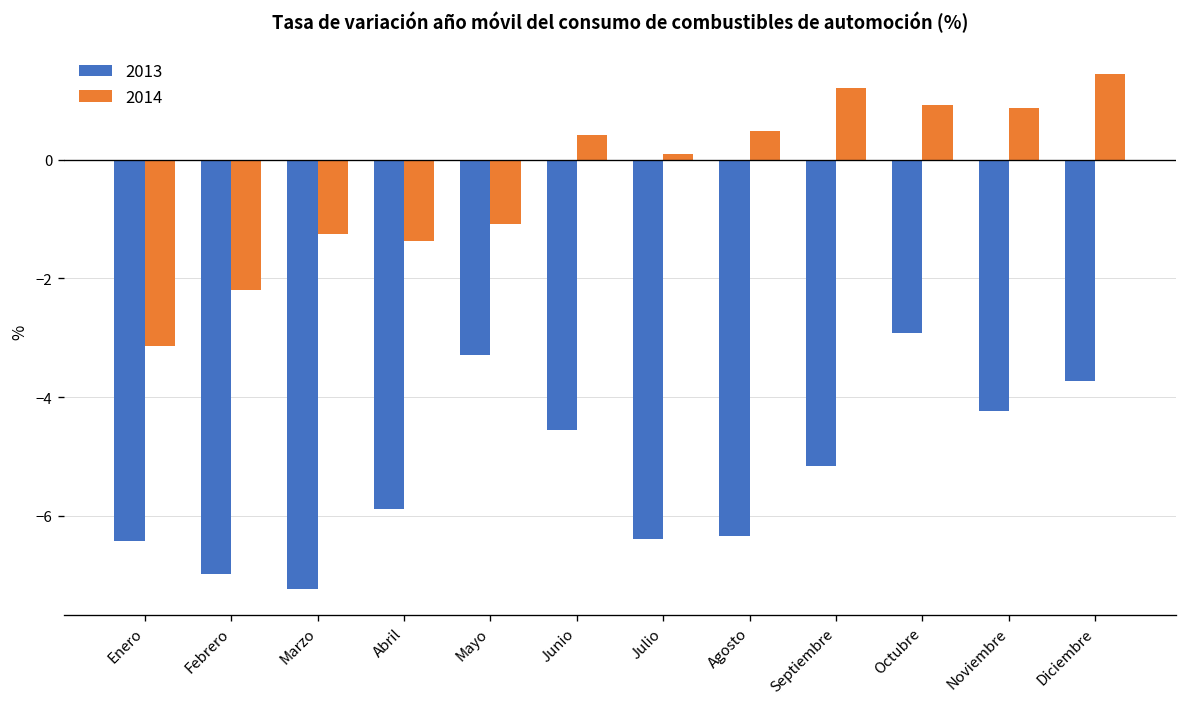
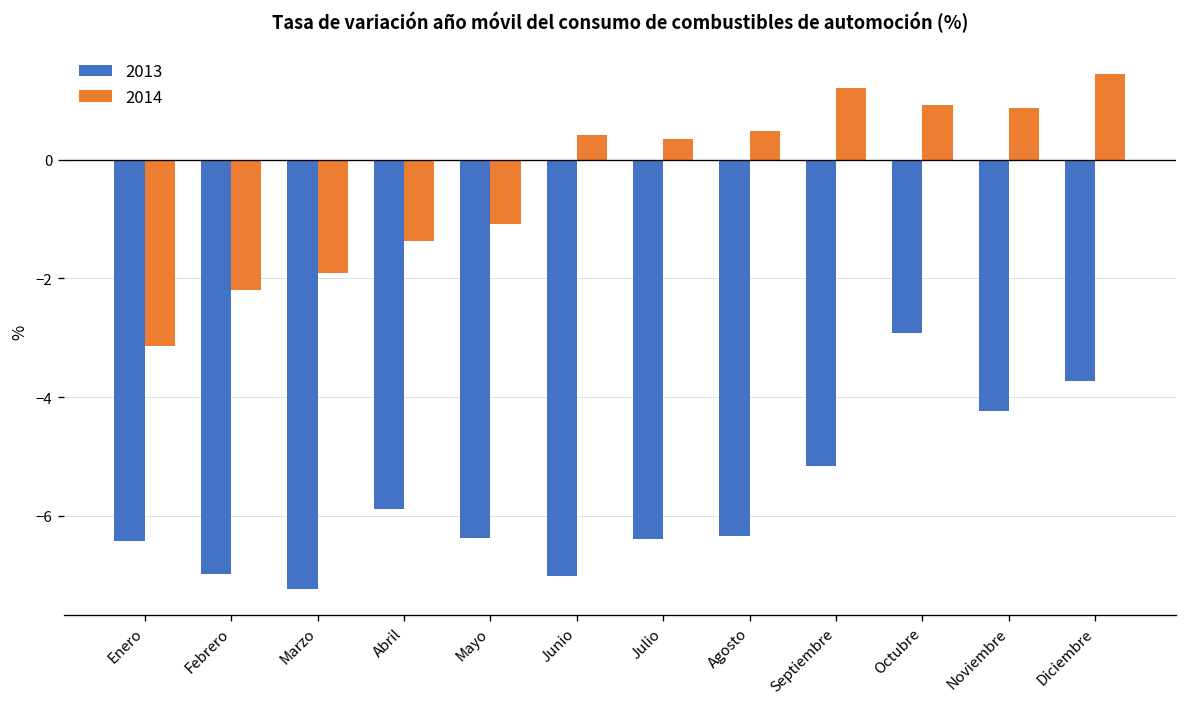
2014, Marzo: -1.3 -> -1.9
2013, Mayo: -3.3 -> -6.4
2013, Junio: -4.6 -> -7.0
2014, Julio: 0.1 -> 0.4
